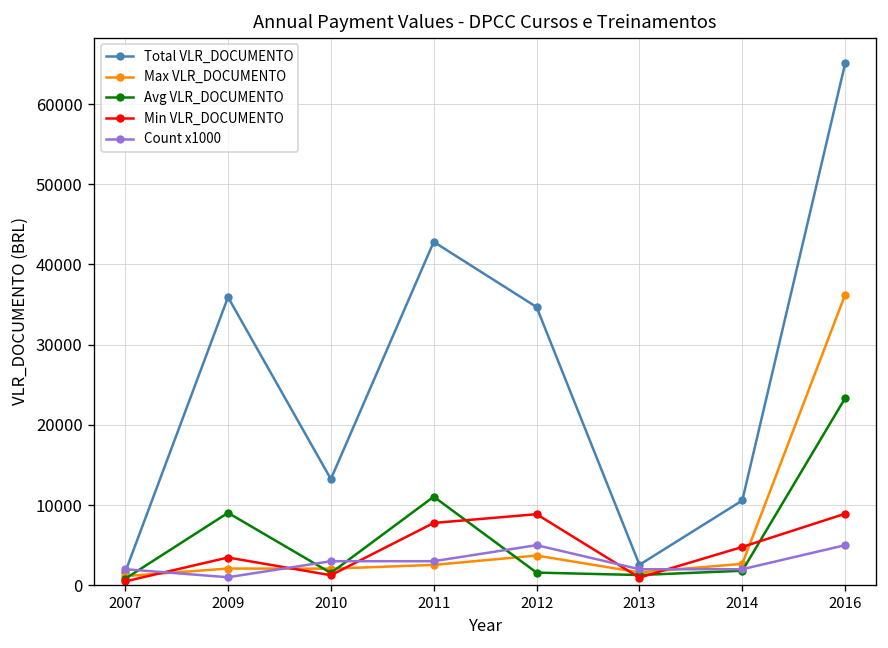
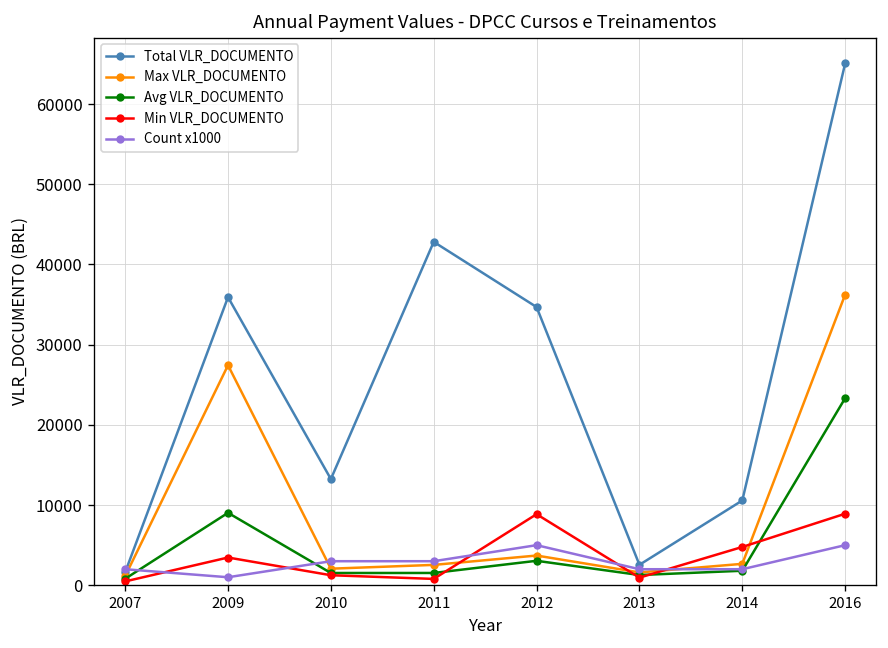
Max VLR_DOCUMENTO, 2009: 2000 -> 27000
Avg VLR_DOCUMENTO, 2011: 11000 -> 2000
Min VLR_DOCUMENTO, 2011: 8000 -> 1000
Avg VLR_DOCUMENTO, 2012: 2000 -> 3000
